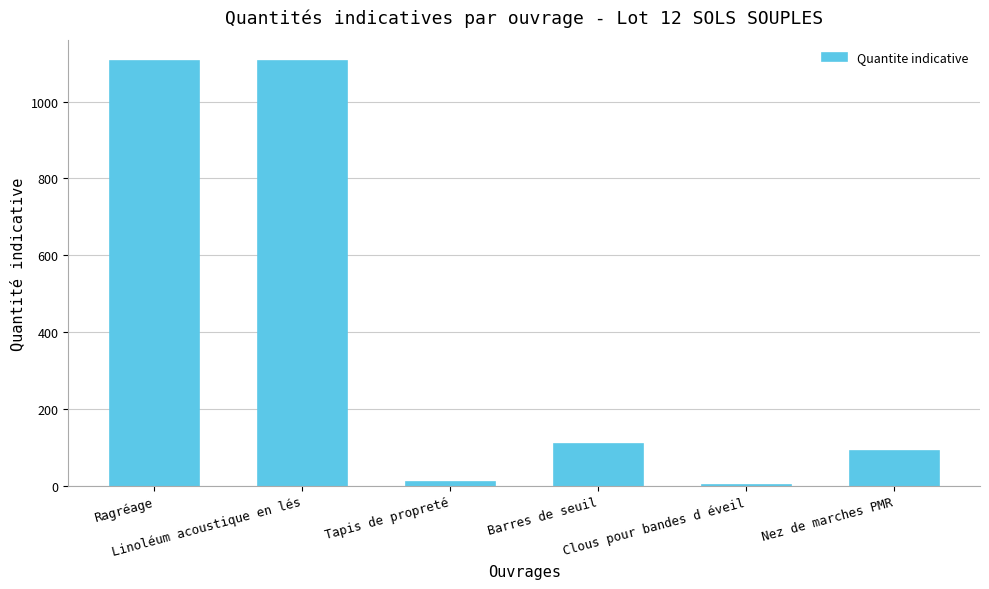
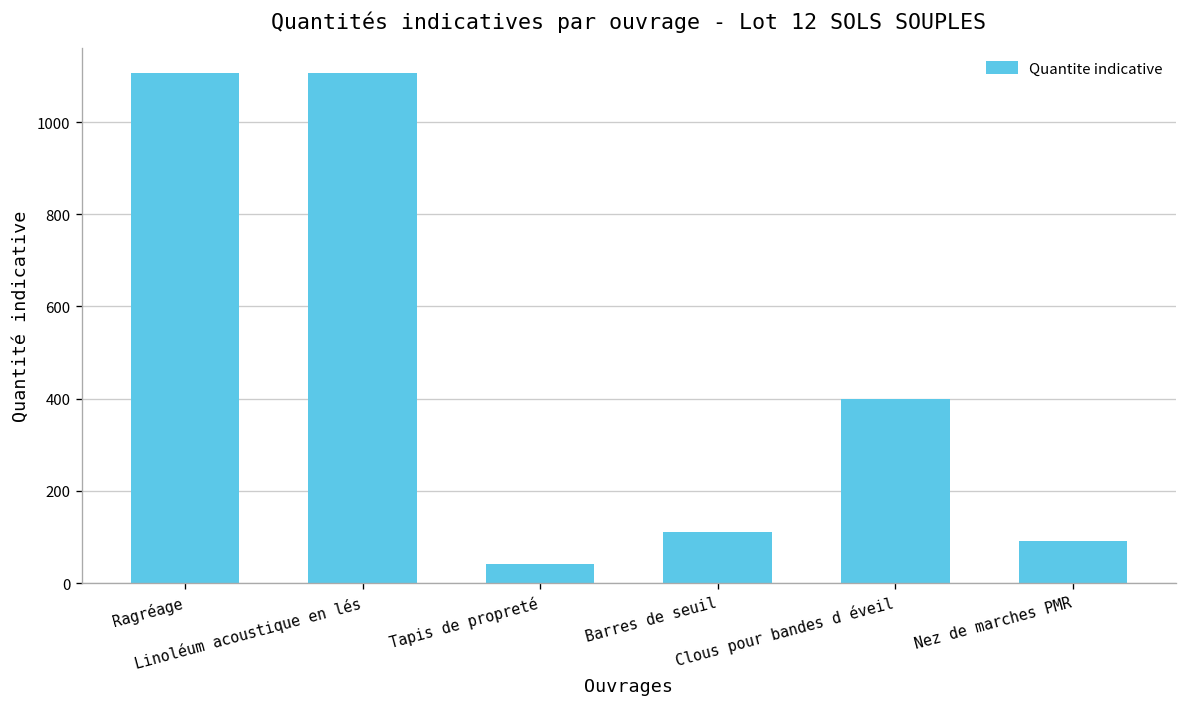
Tapis de propreté: 10 -> 40
Clous pour bandes d éveil: 0 -> 400
